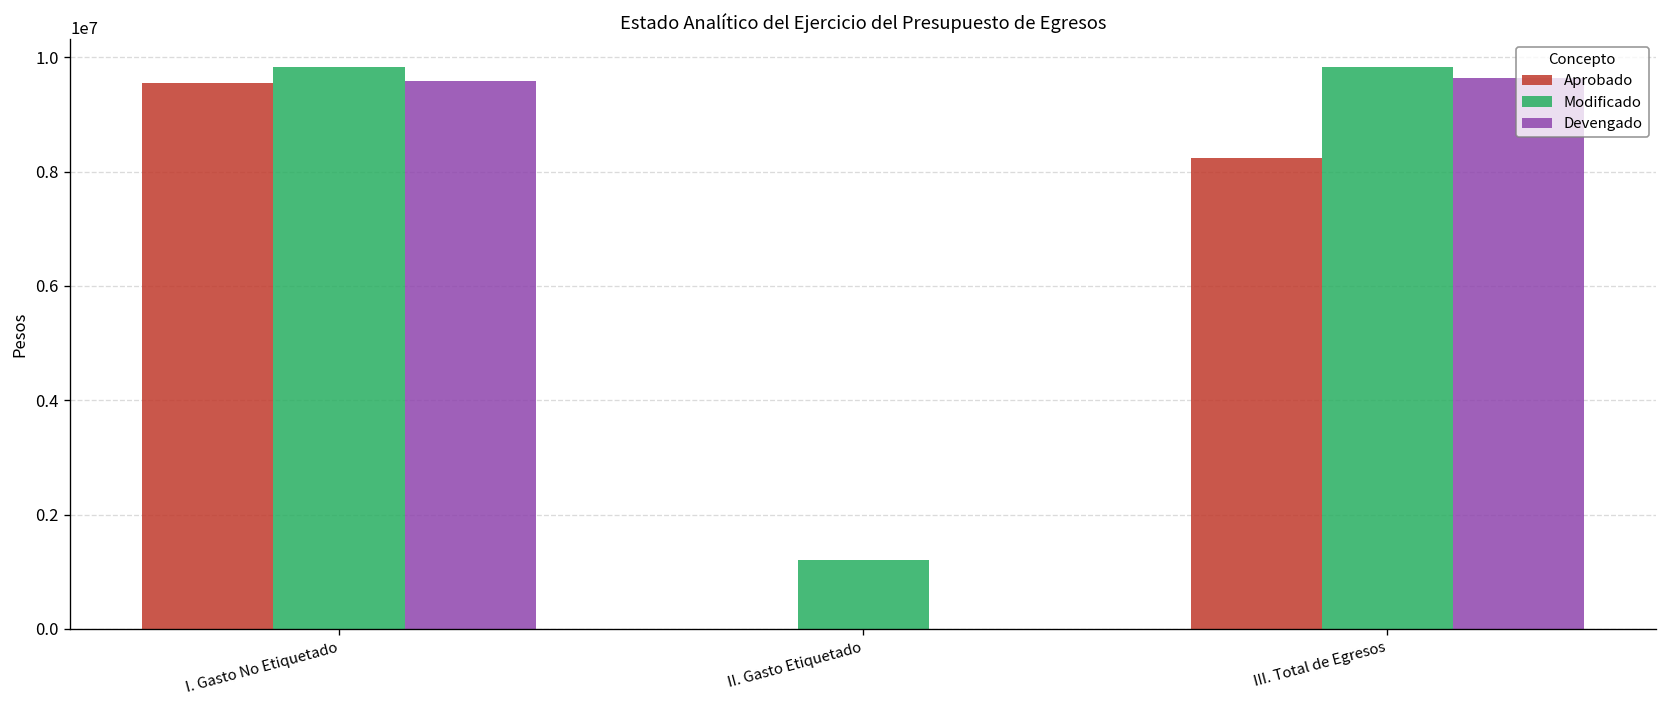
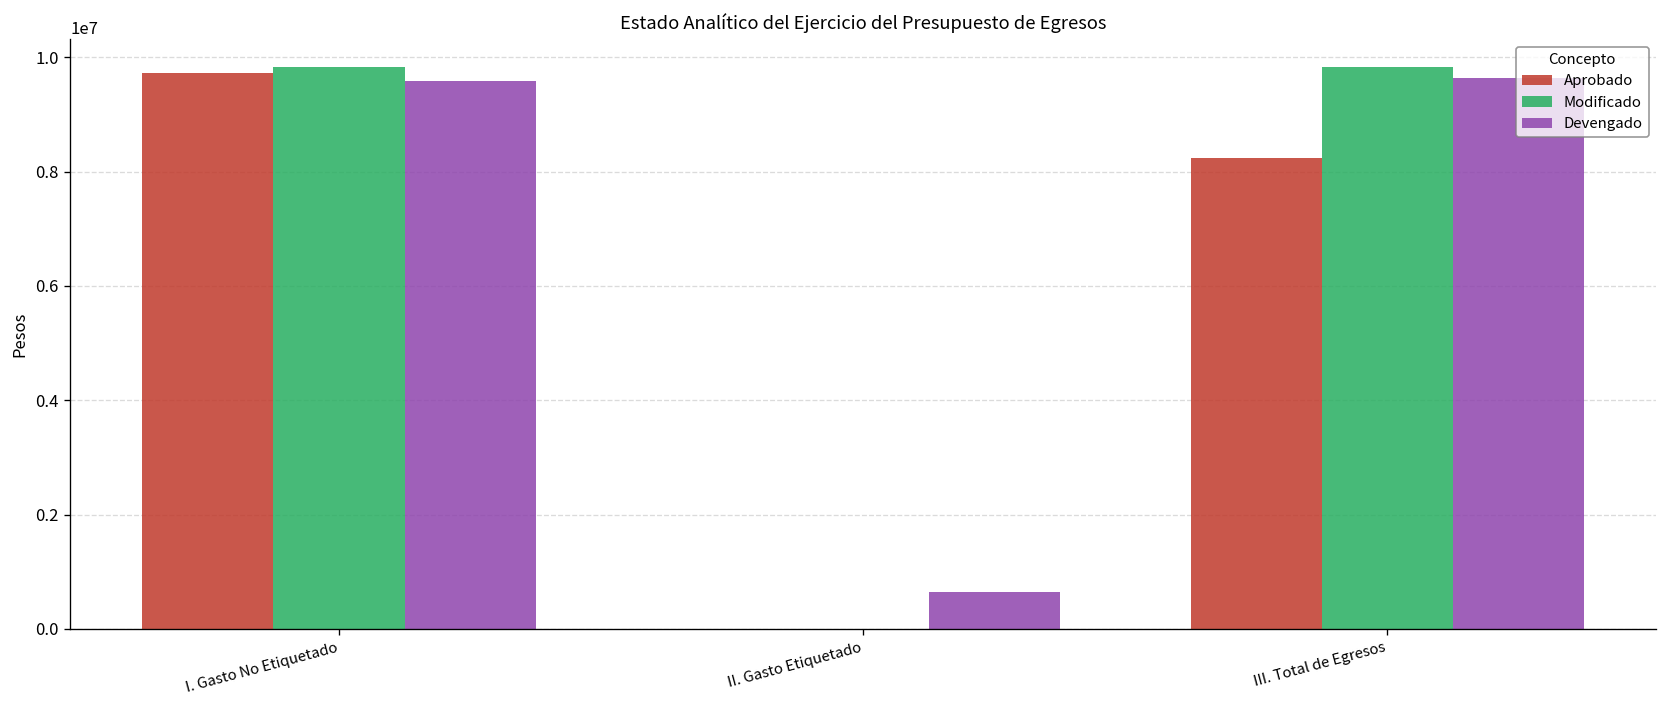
Aprobado, I. Gasto No Etiquetado: 9600000 -> 9700000
Modificado, II. Gasto Etiquetado: 1200000 -> 0
Devengado, II. Gasto Etiquetado: 0 -> 700000
